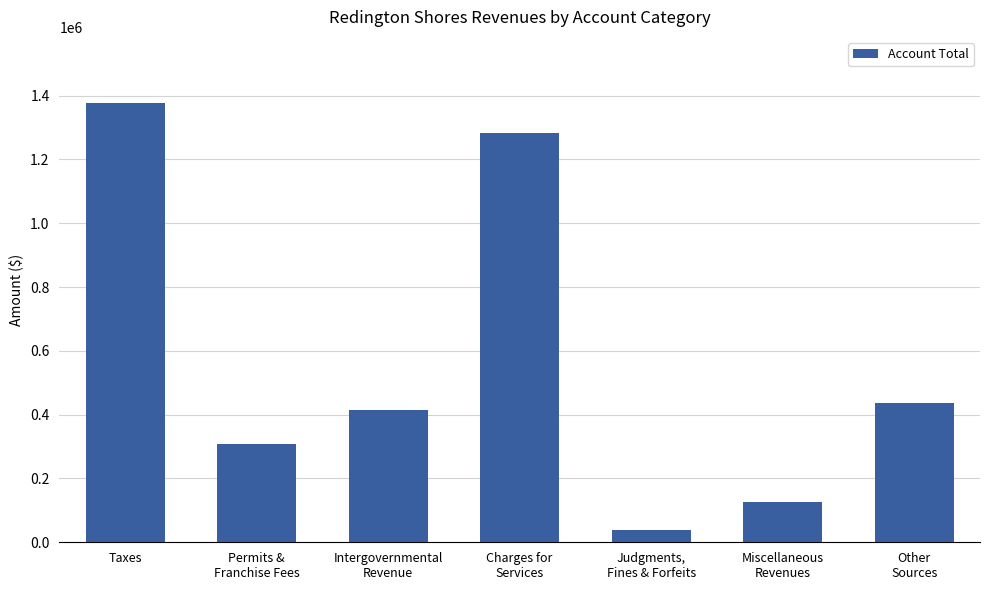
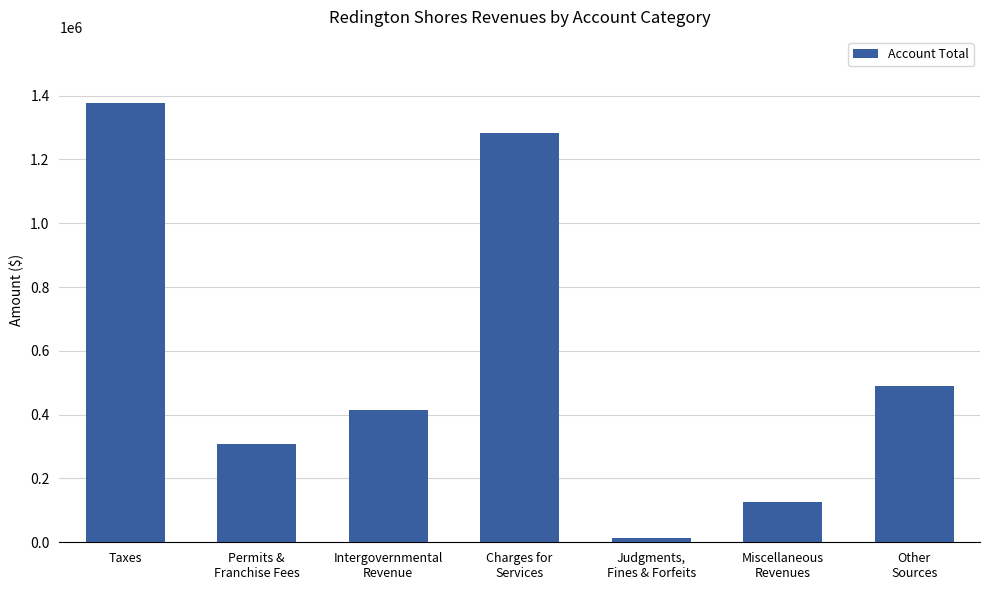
Judgments, Fines & Forfeits: 40000 -> 10000
Other Sources: 440000 -> 490000
